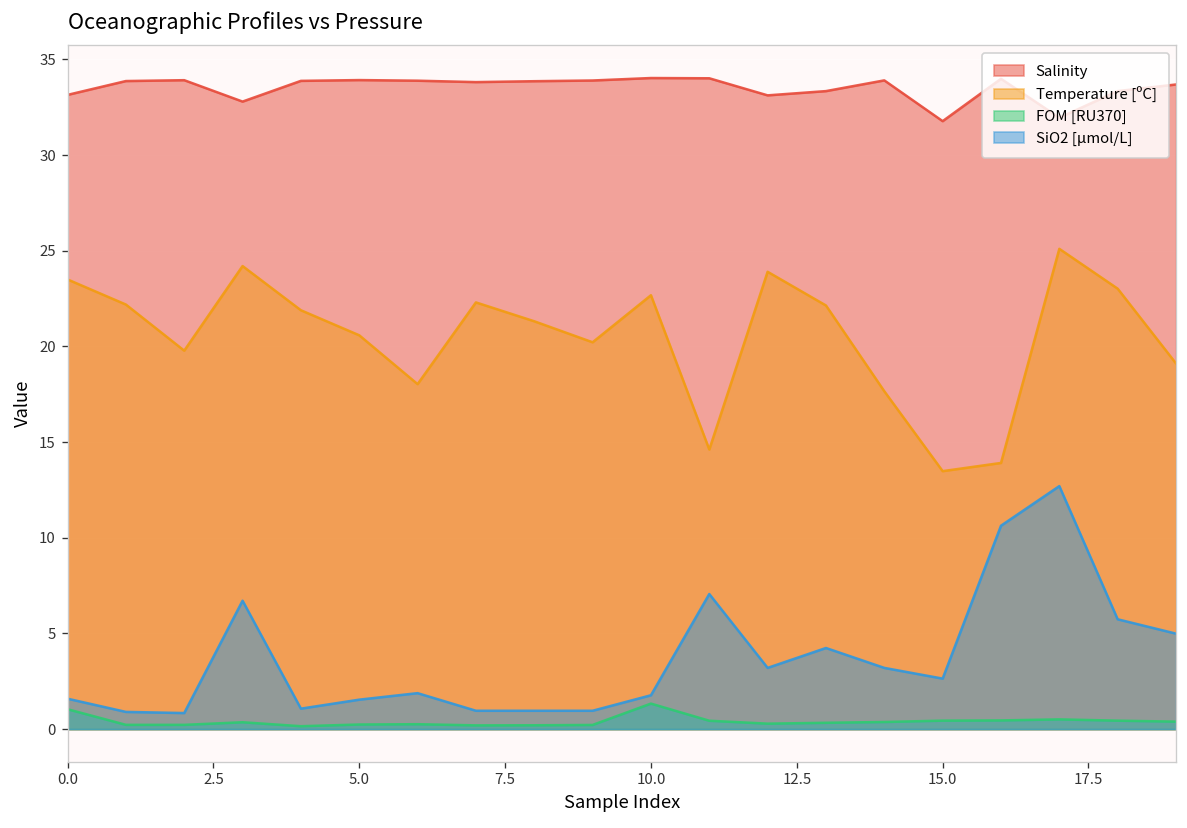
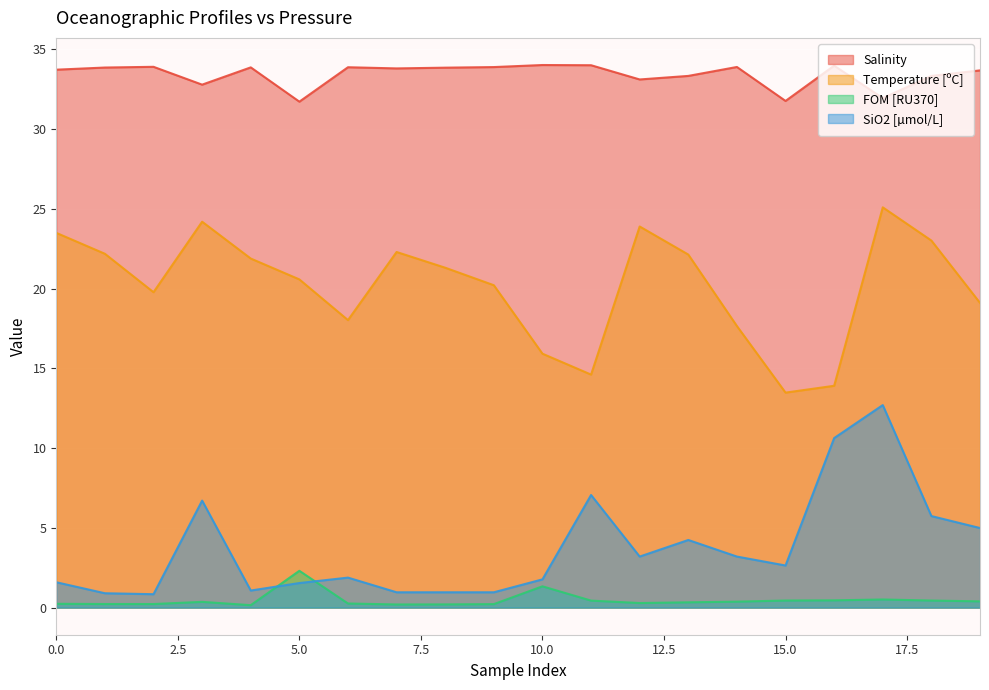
Salinity, 0.0: 33.1 -> 33.7
FOM [RU370], 0.0: 1.0 -> 0.2
Salinity, 5.0: 33.9 -> 31.7
FOM [RU370], 5.0: 0.2 -> 2.3
Temperature [ºC], 10.0: 22.7 -> 15.9
